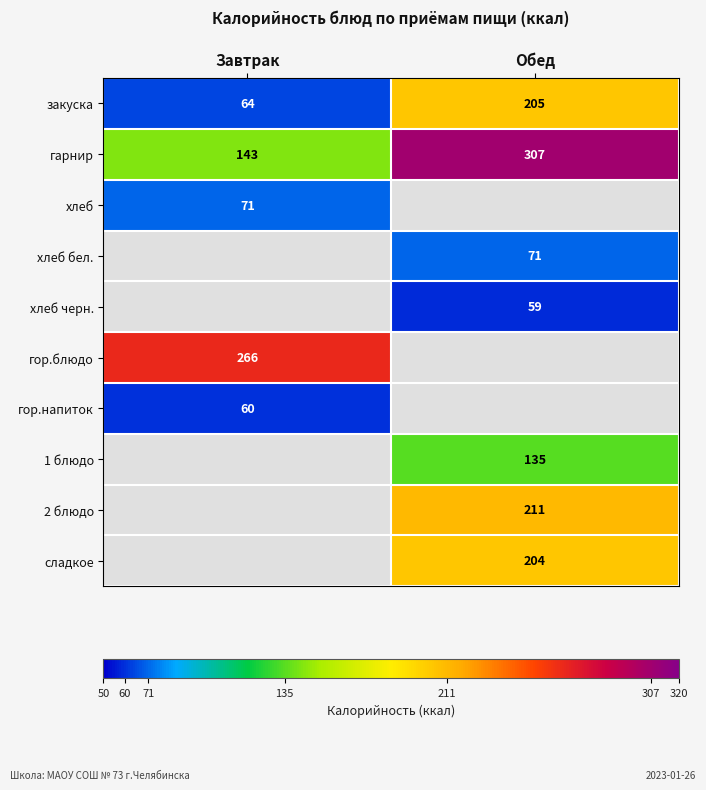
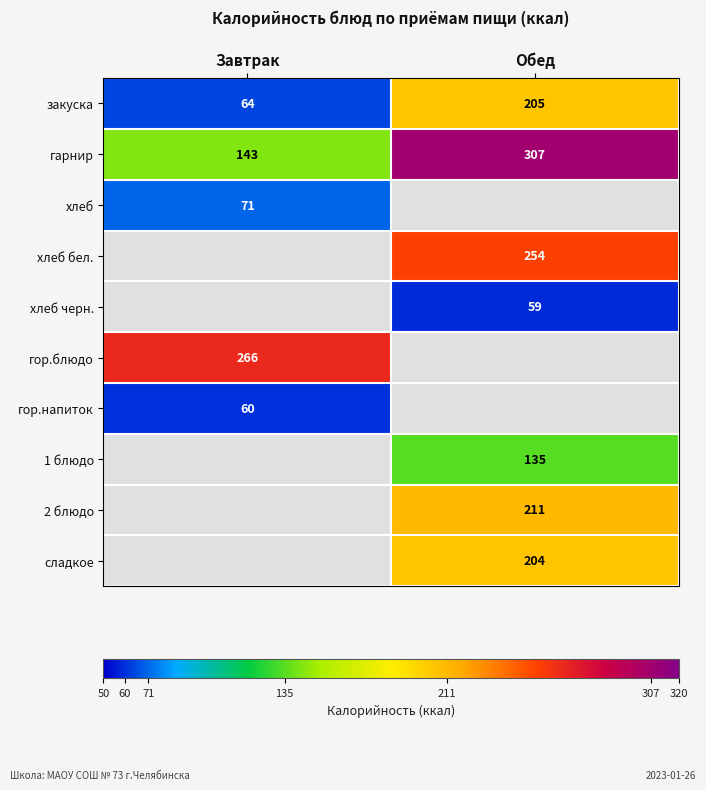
хлеб бел., Обед: 71 -> 254
